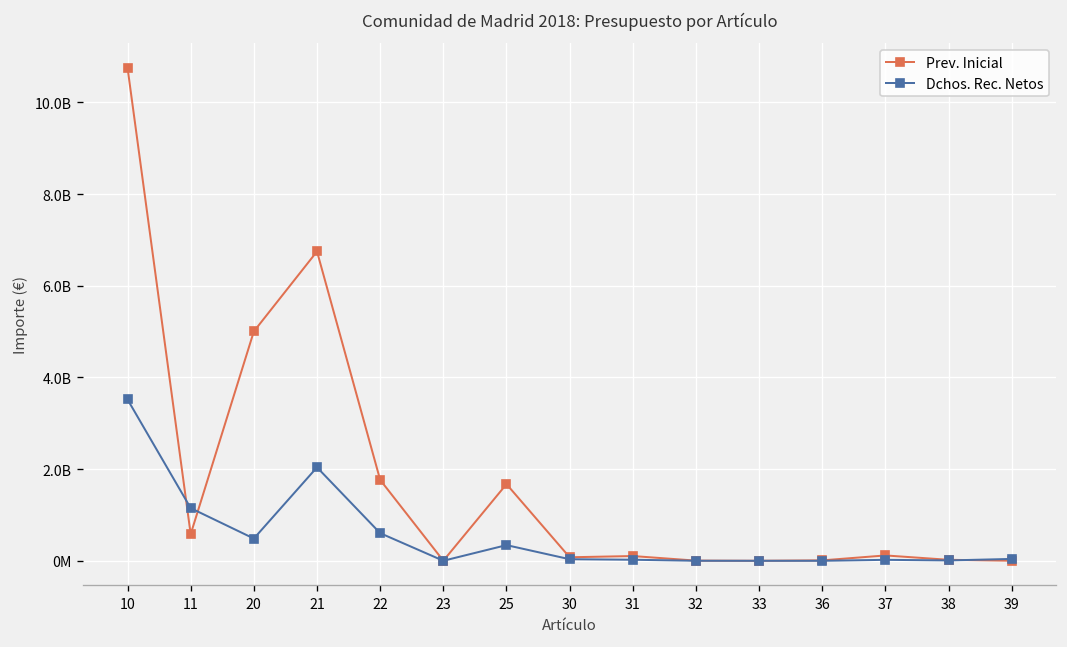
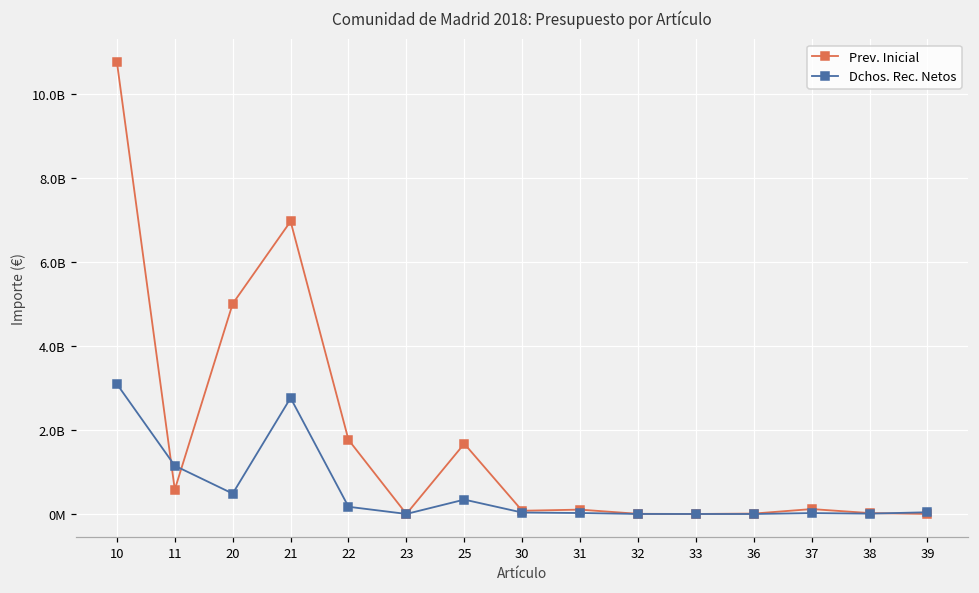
Dchos. Rec. Netos, 10: 3500000000 -> 3100000000
Prev. Inicial, 21: 6700000000 -> 7000000000
Dchos. Rec. Netos, 21: 2000000000 -> 2800000000
Dchos. Rec. Netos, 22: 600000000 -> 200000000
